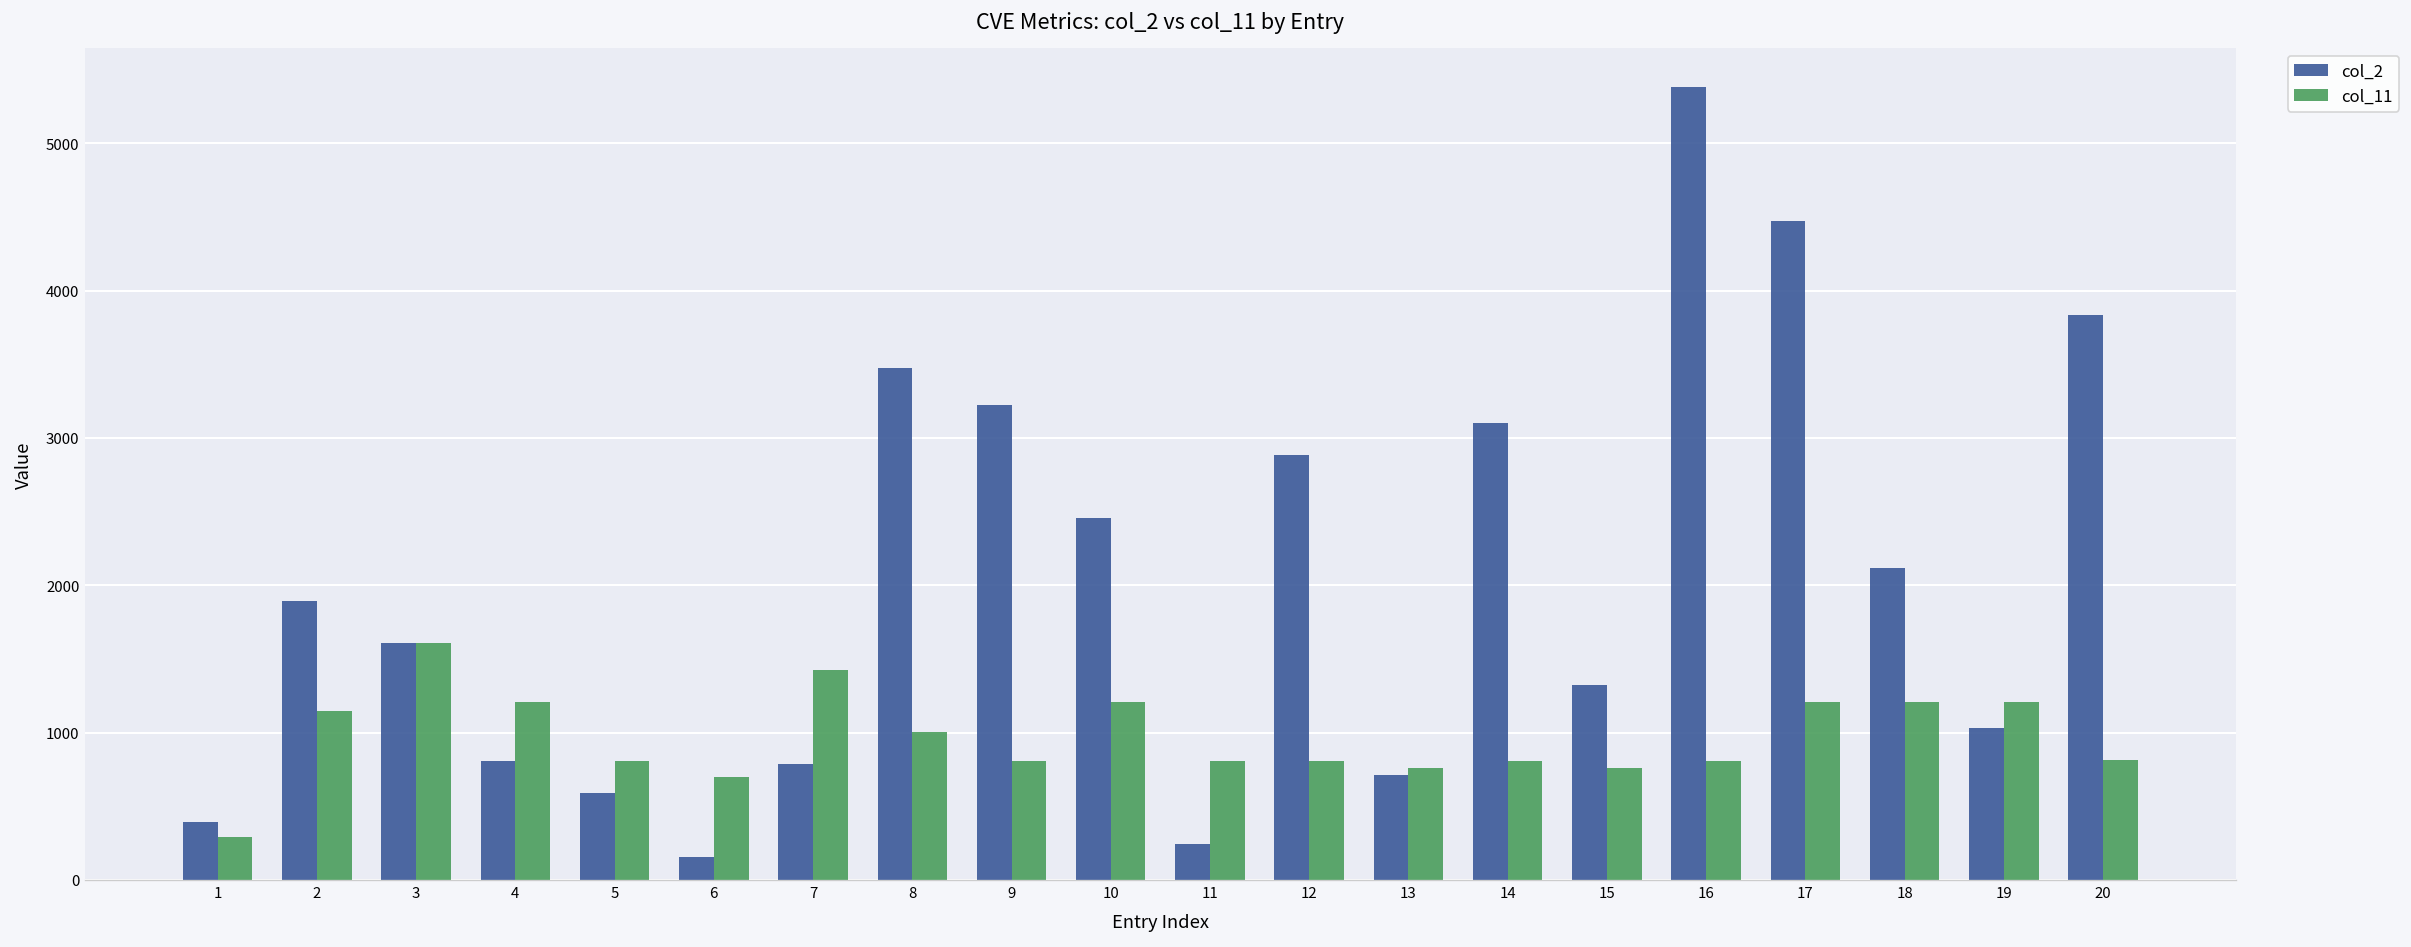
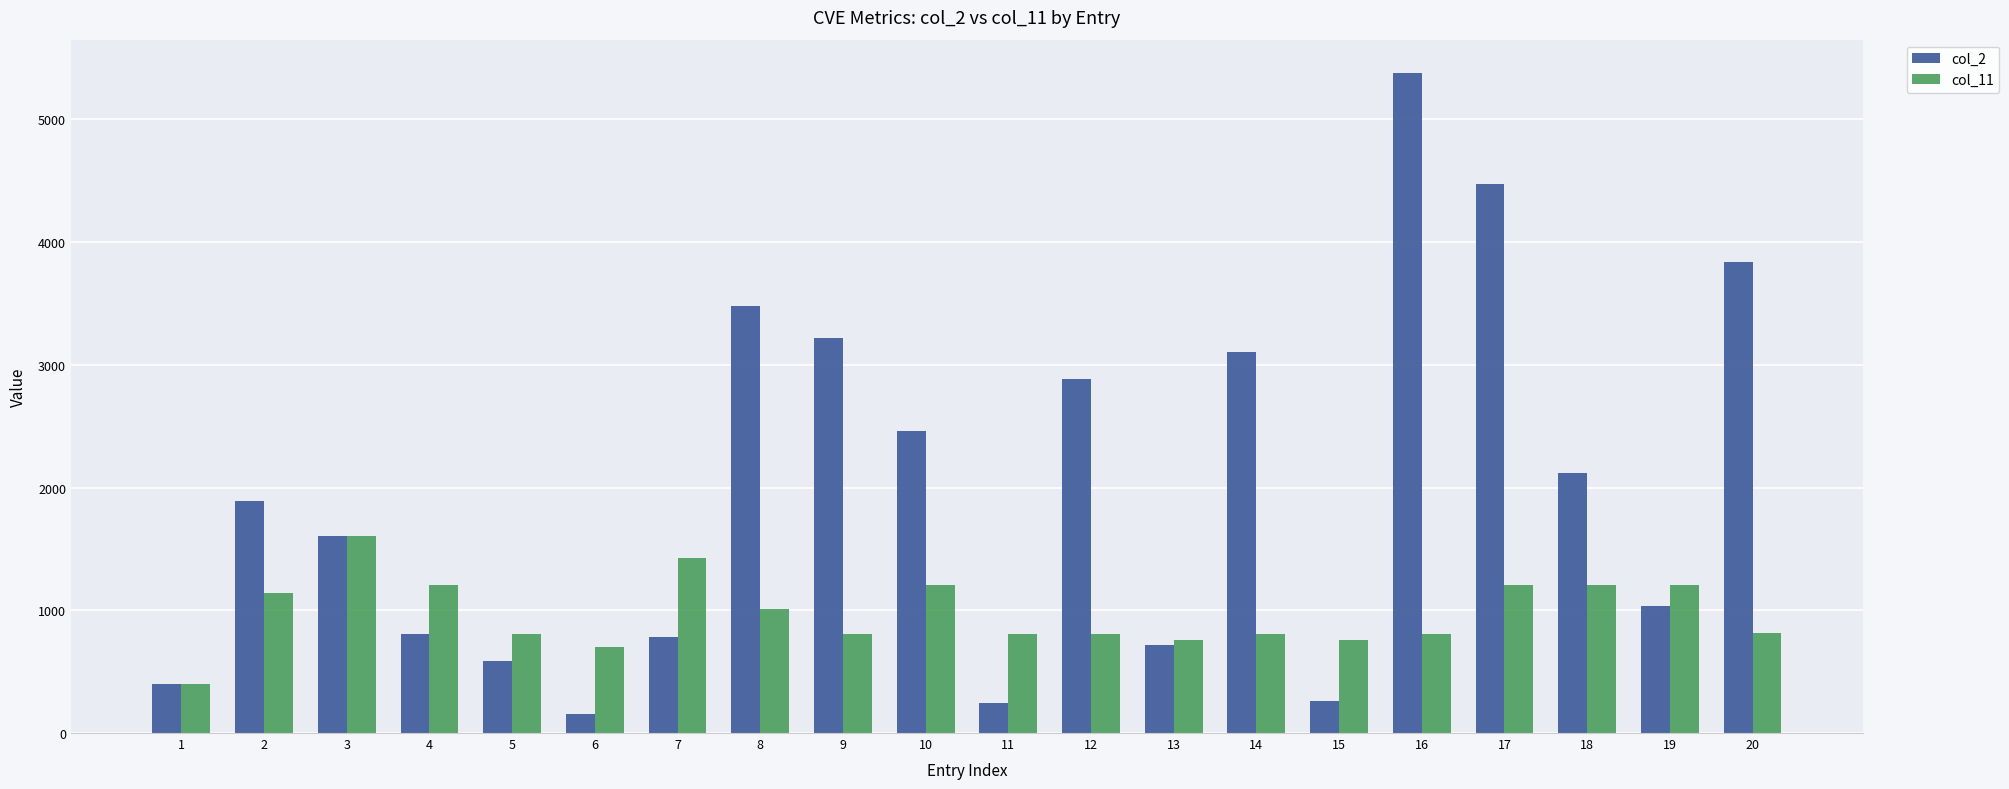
col_11, 1: 290 -> 400
col_2, 15: 1320 -> 260
